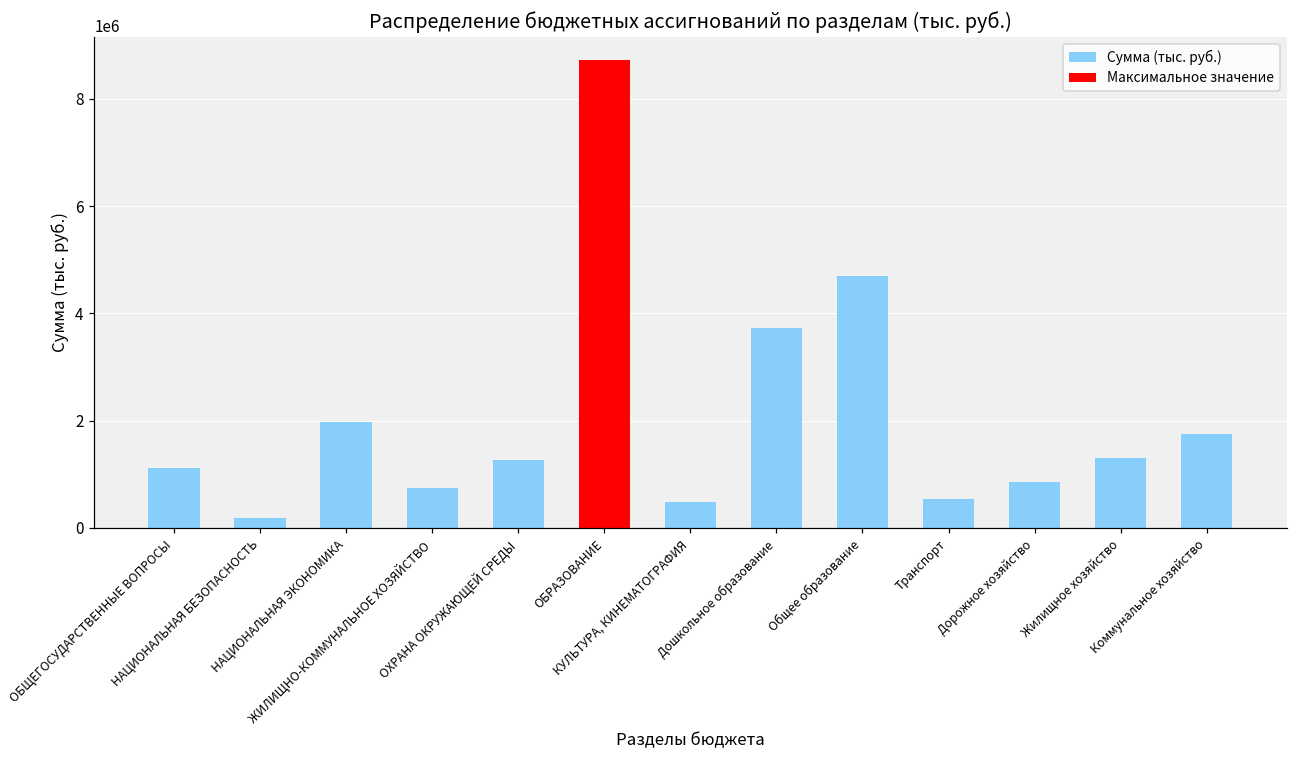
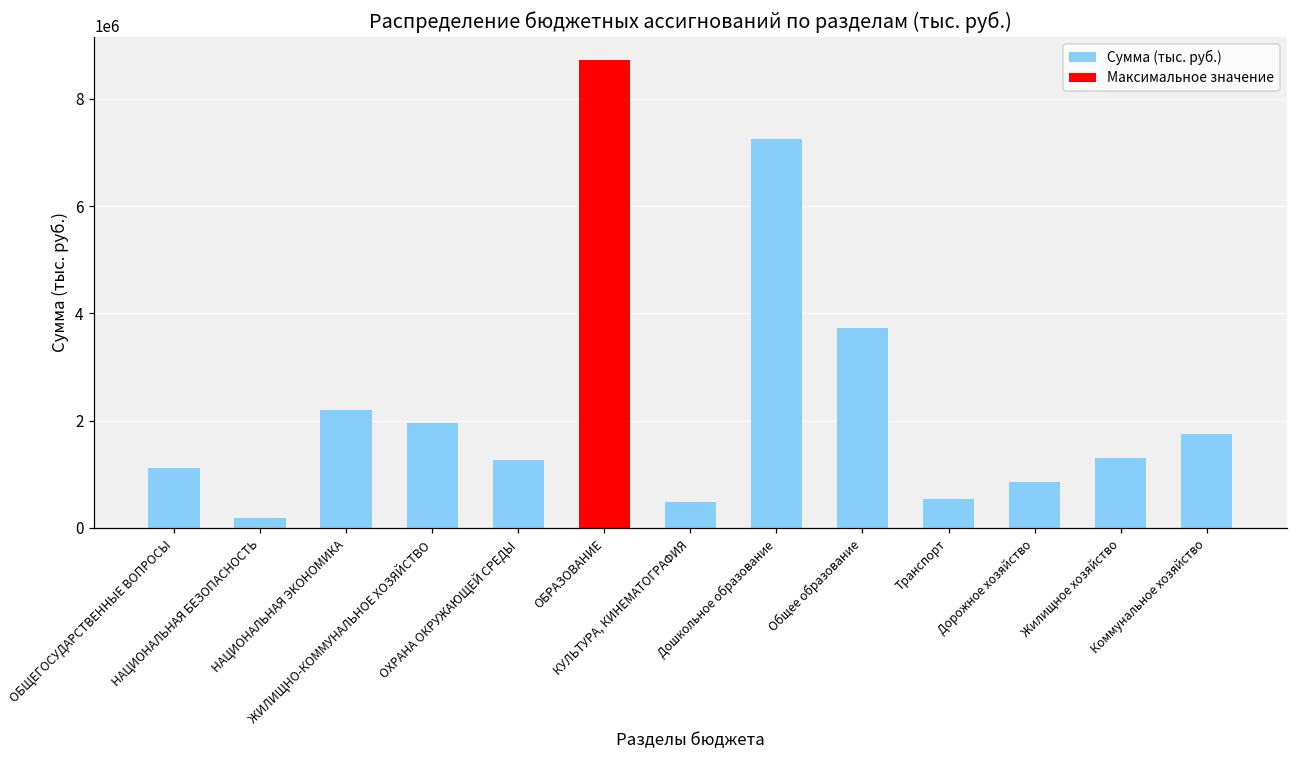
НАЦИОНАЛЬНАЯ ЭКОНОМИКА: 2000000 -> 2200000
ЖИЛИЩНО-КОММУНАЛЬНОЕ ХОЗЯЙСТВО: 700000 -> 2000000
Дошкольное образование: 3700000 -> 7300000
Общее образование: 4700000 -> 3700000
